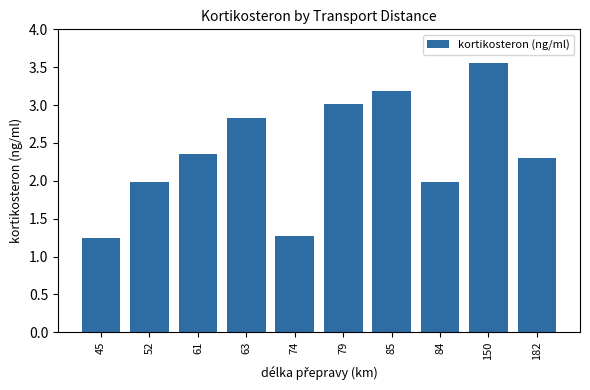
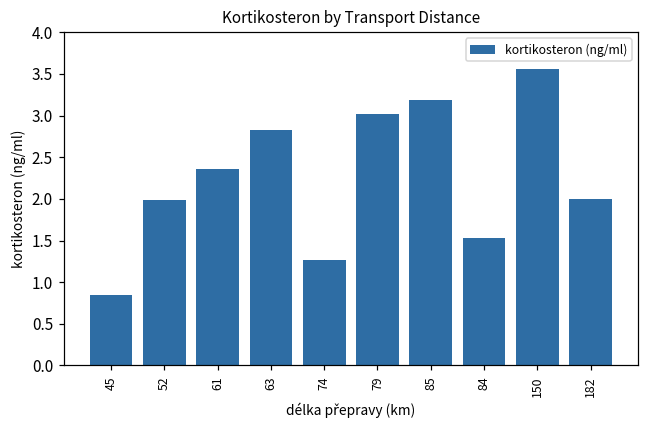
45: 1.3 -> 0.9
84: 2.0 -> 1.5
182: 2.3 -> 2.0
